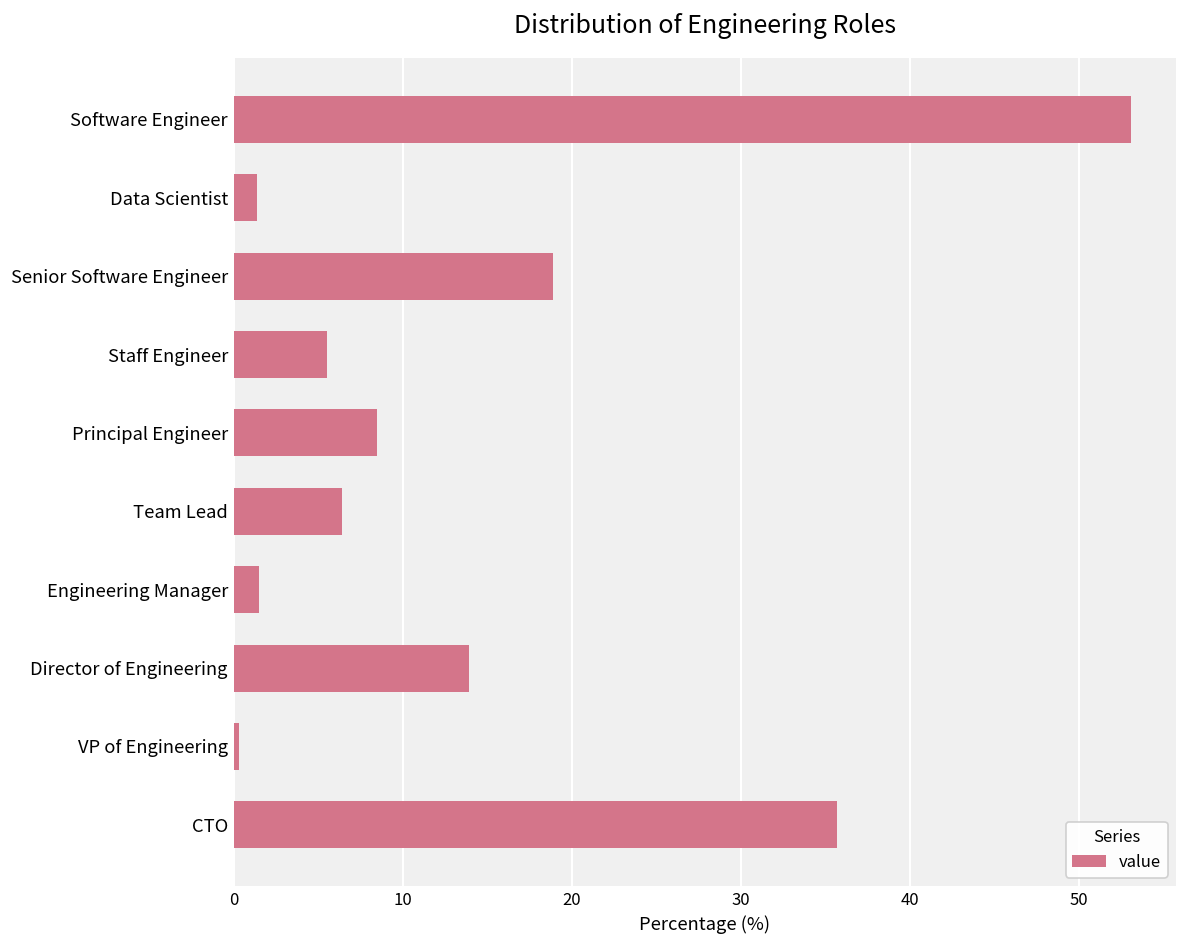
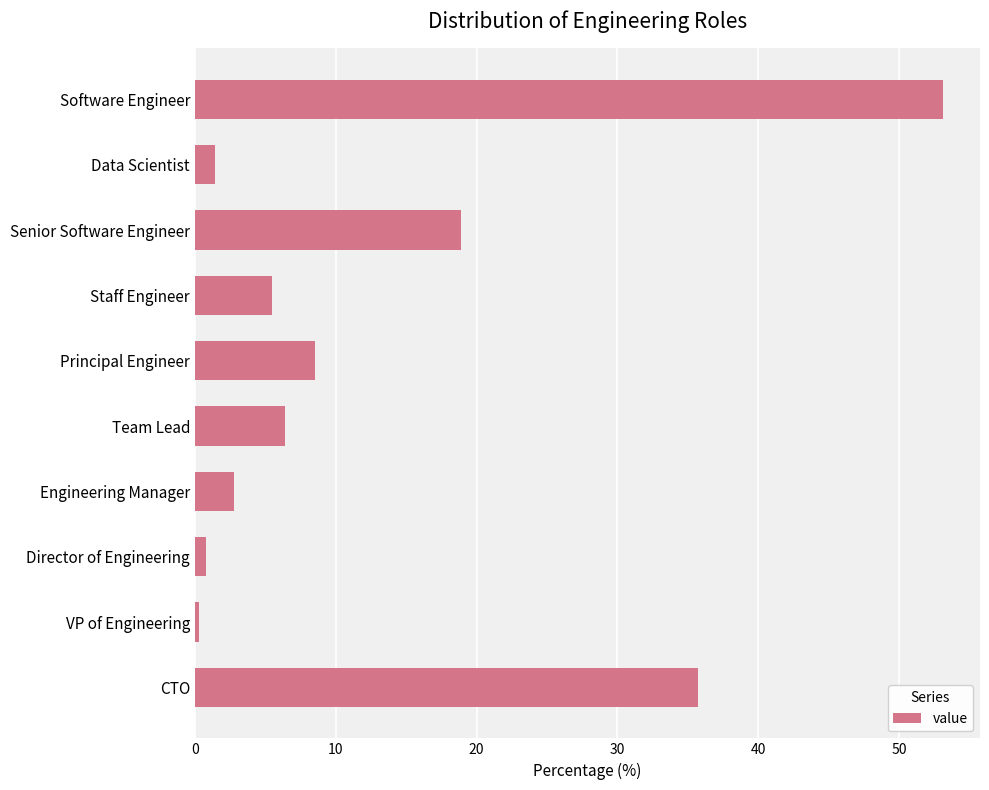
Engineering Manager: 1.5 -> 2.8
Director of Engineering: 13.9 -> 0.8
